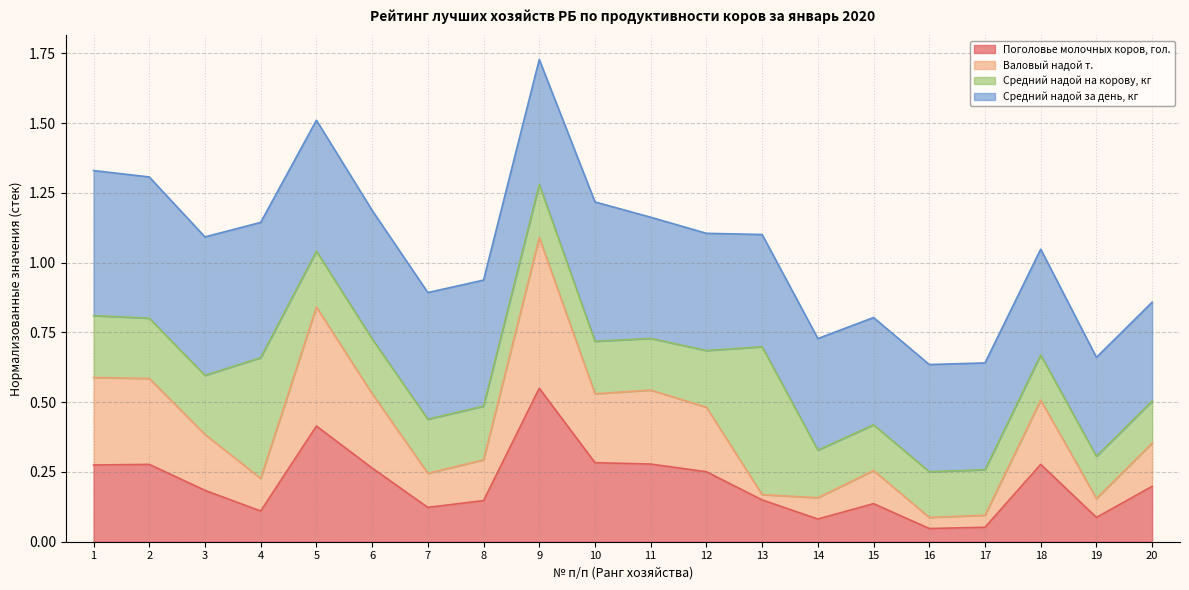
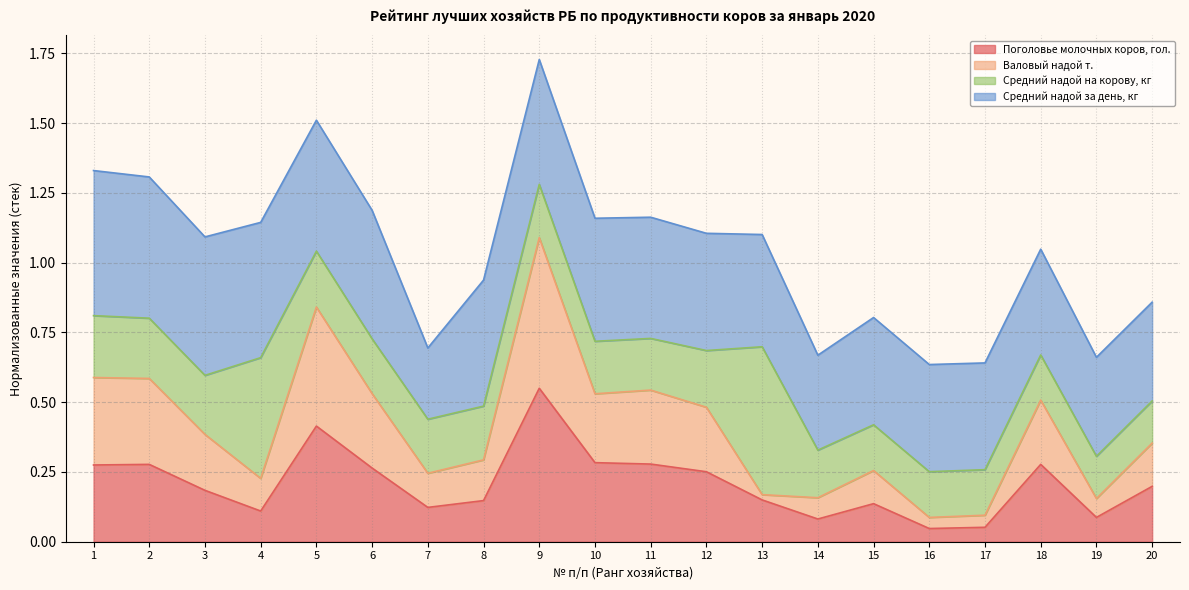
Средний надой за день, кг, 7: 0.45 -> 0.26
Средний надой за день, кг, 10: 0.50 -> 0.44
Средний надой за день, кг, 14: 0.40 -> 0.34
